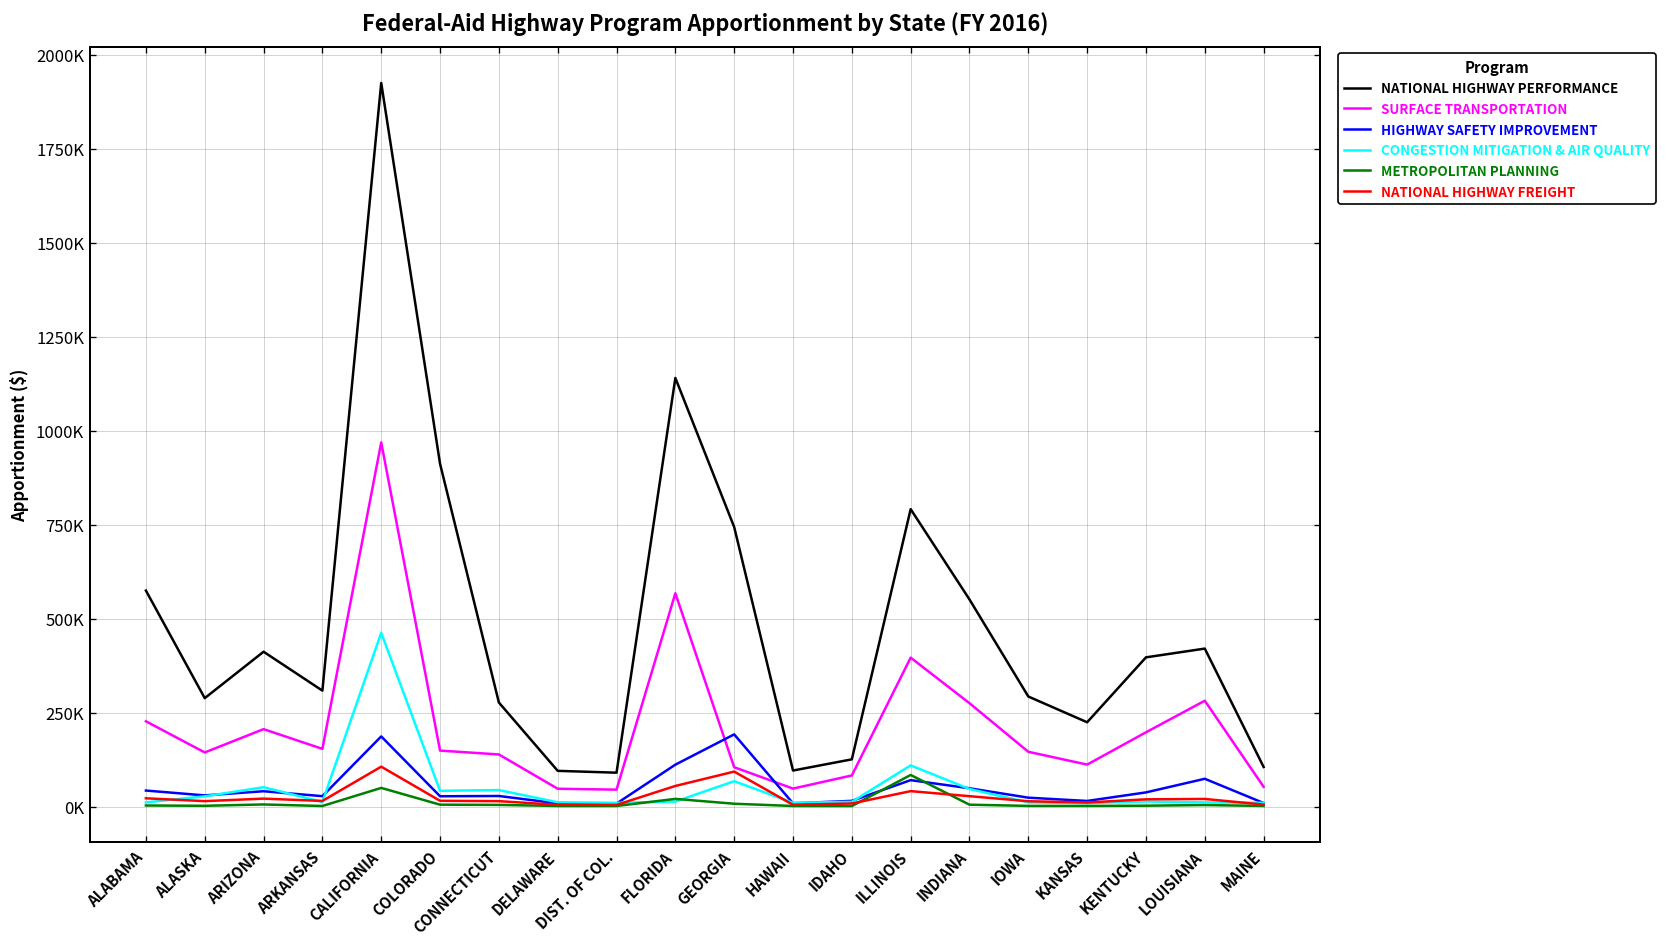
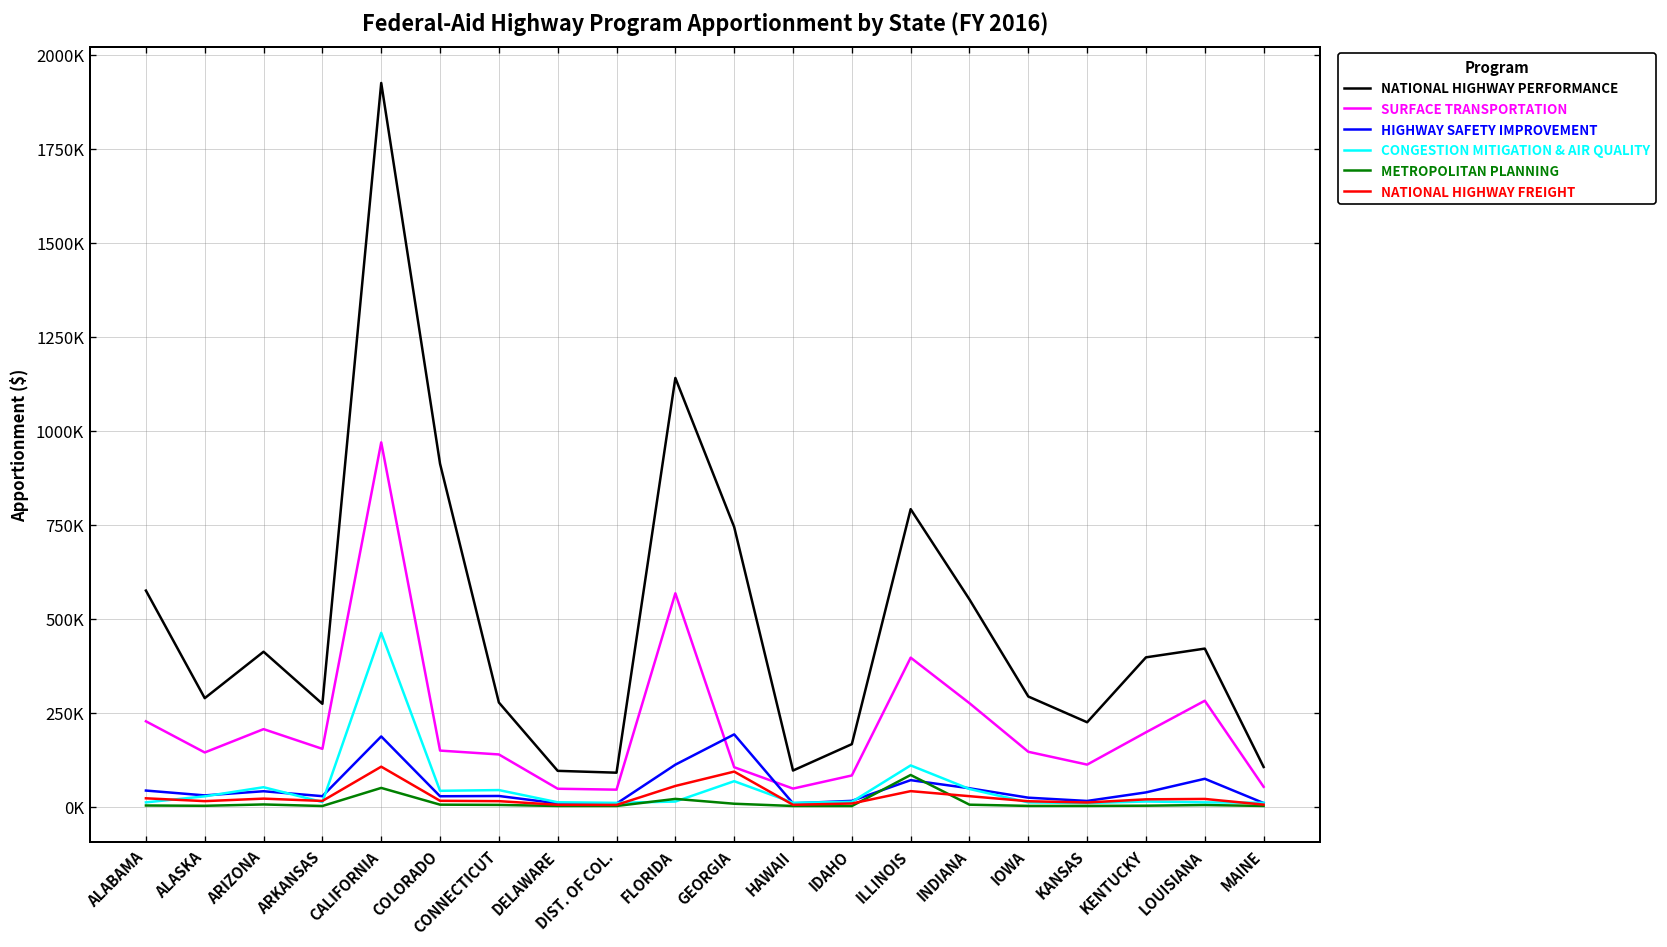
NATIONAL HIGHWAY PERFORMANCE, ARKANSAS: 310000 -> 270000
NATIONAL HIGHWAY PERFORMANCE, IDAHO: 130000 -> 170000
